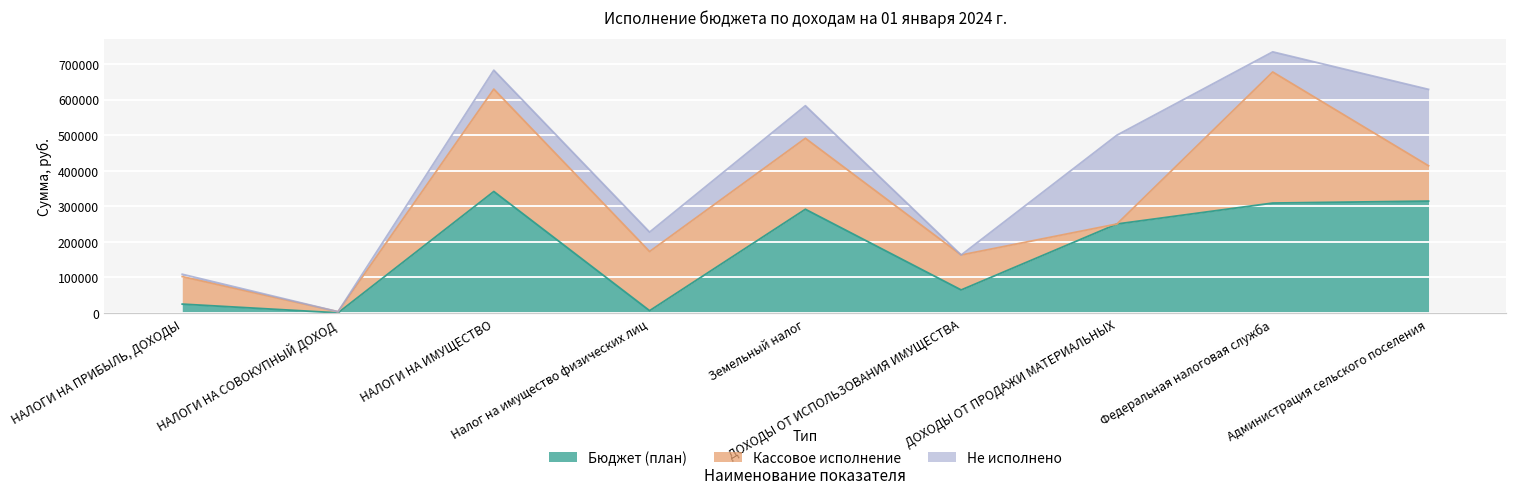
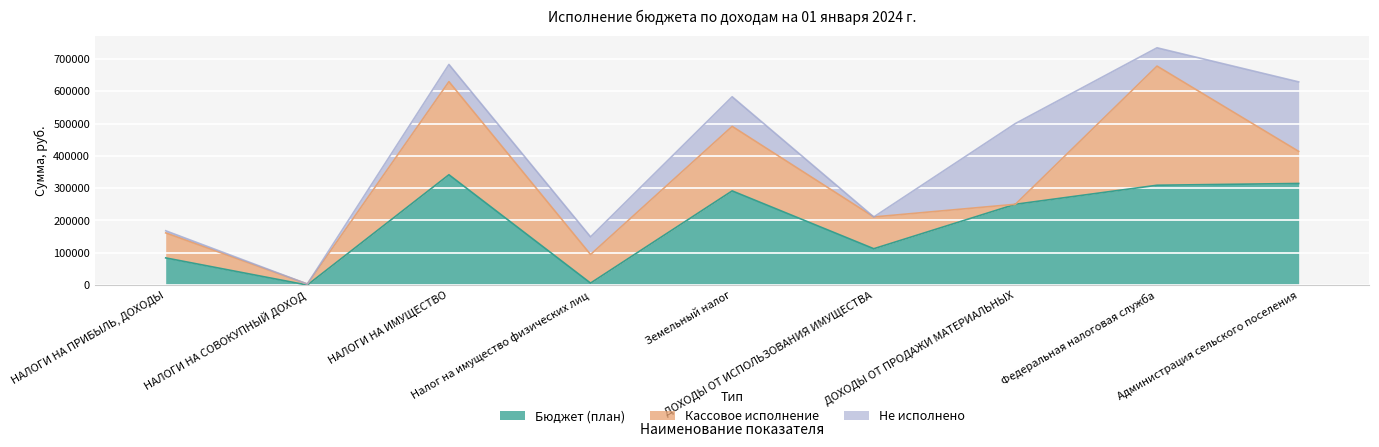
Бюджет (план), НАЛОГИ НА ПРИБЫЛЬ, ДОХОДЫ: 20000 -> 80000
Кассовое исполнение, Налог на имущество физических лиц: 170000 -> 90000
Бюджет (план), ДОХОДЫ ОТ ИСПОЛЬЗОВАНИЯ ИМУЩЕСТВА: 60000 -> 110000
